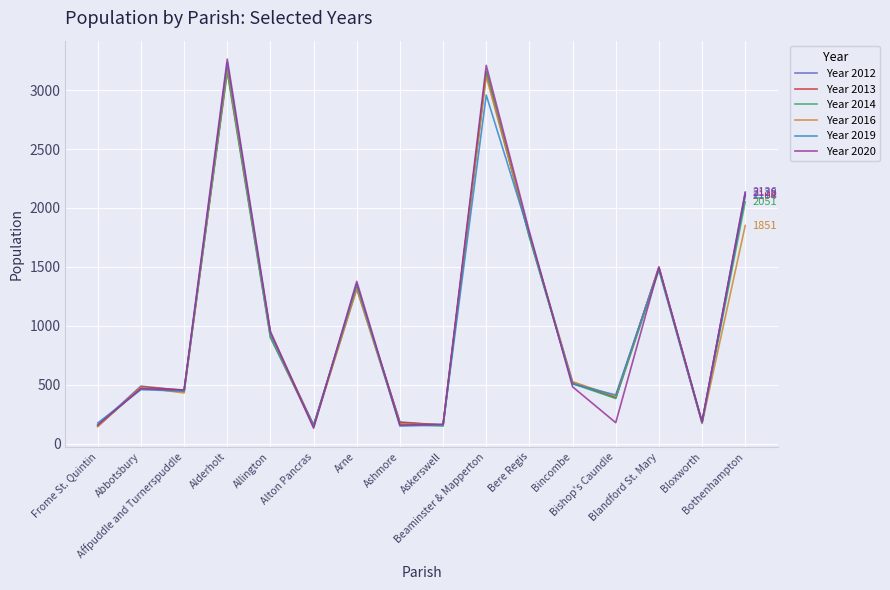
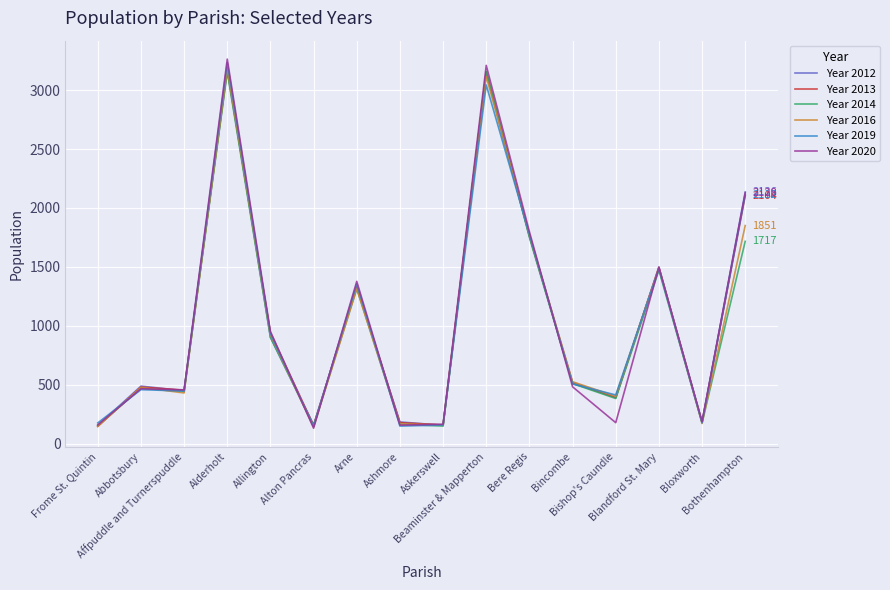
Year 2019, Beaminster & Mapperton: 2960 -> 3040
Year 2014, Bothenhampton: 2051 -> 1717
